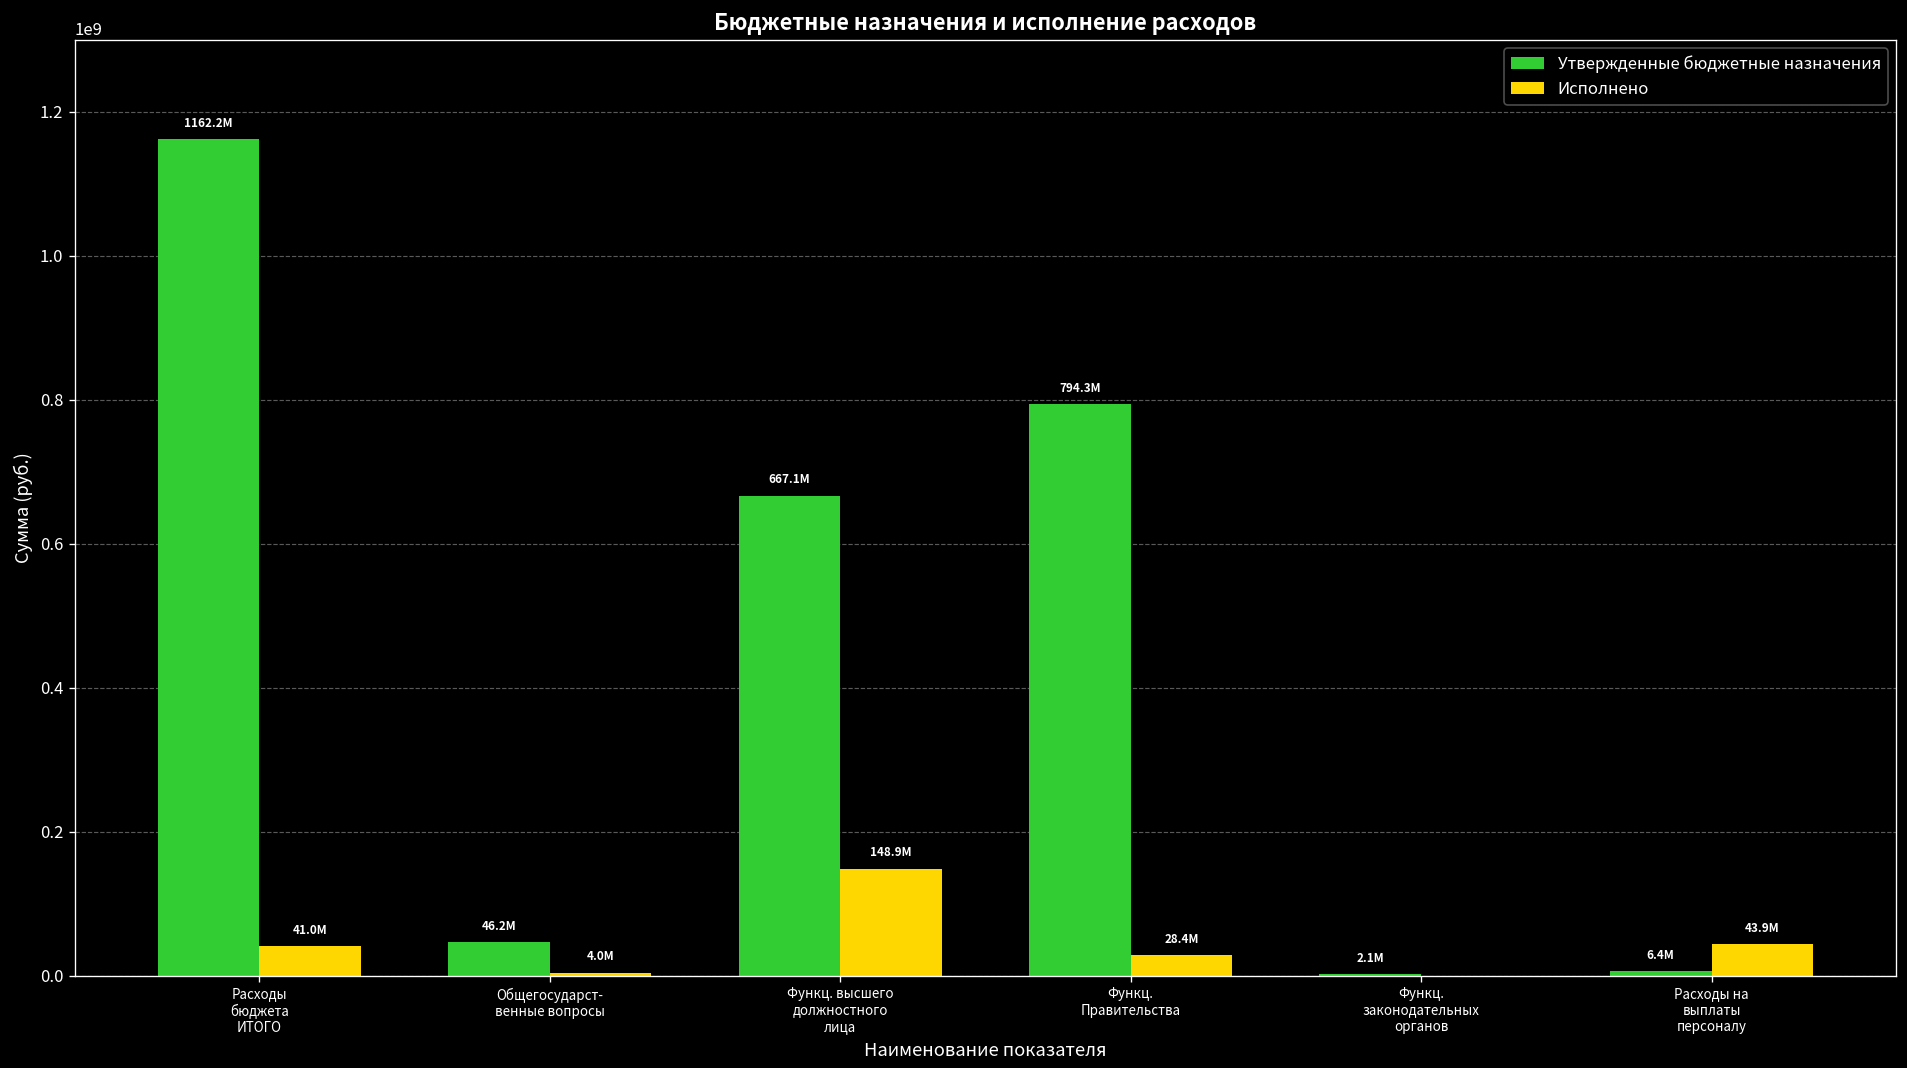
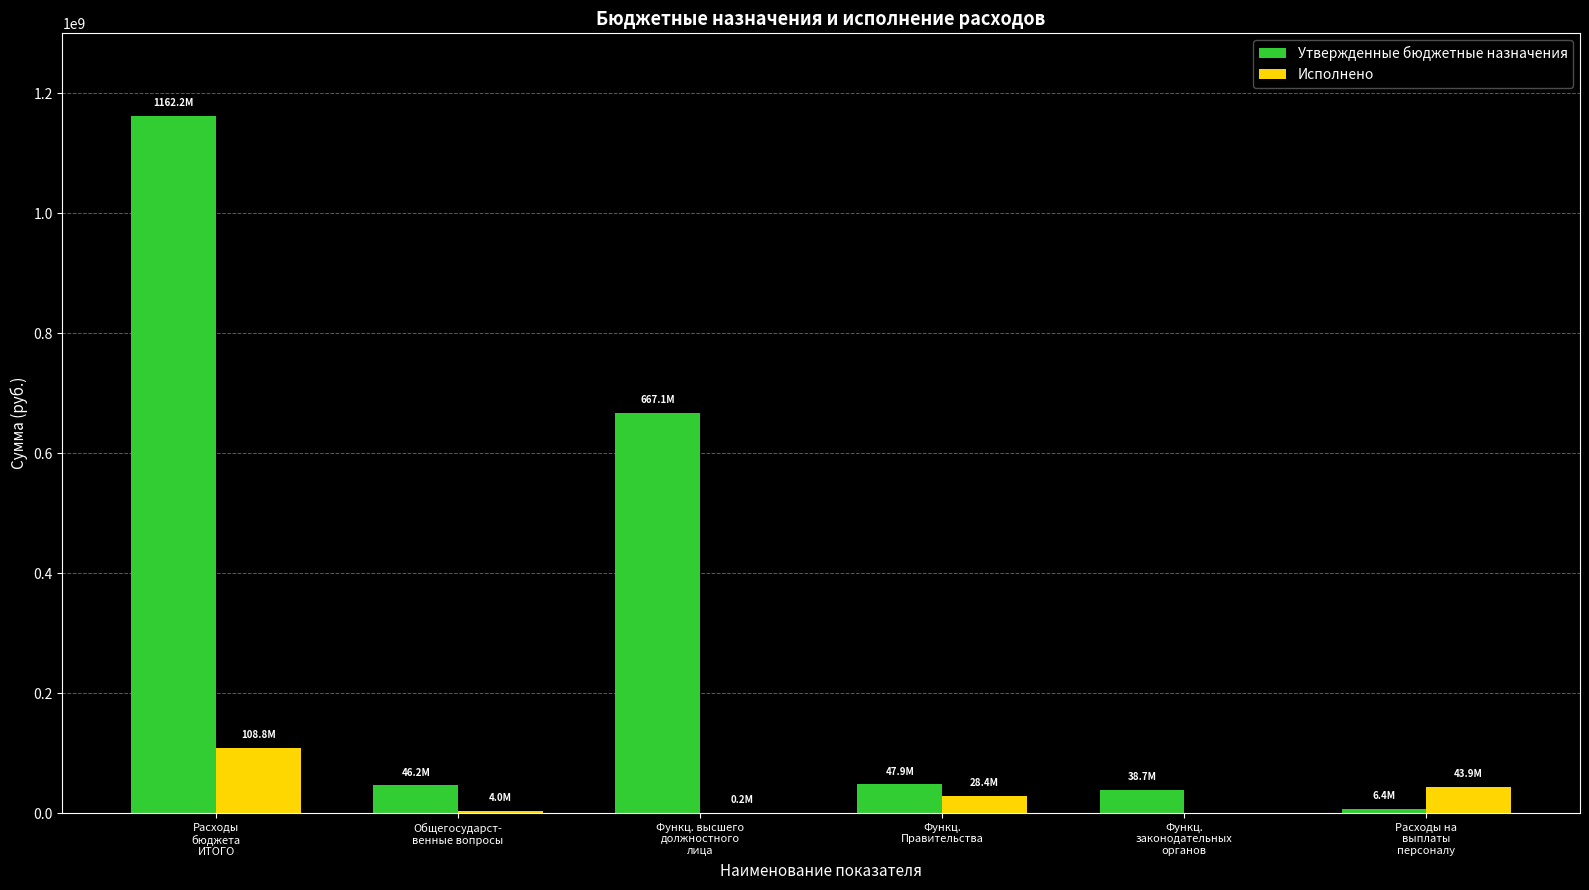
Исполнено, Расходы бюджета ИТОГО: 41.0M -> 108.8M
Исполнено, Функц. высшего должностного лица: 148.9M -> 0.2M
Утвержденные бюджетные назначения, Функц. Правительства: 794.3M -> 47.9M
Утвержденные бюджетные назначения, Функц. законодательных органов: 2.1M -> 38.7M
